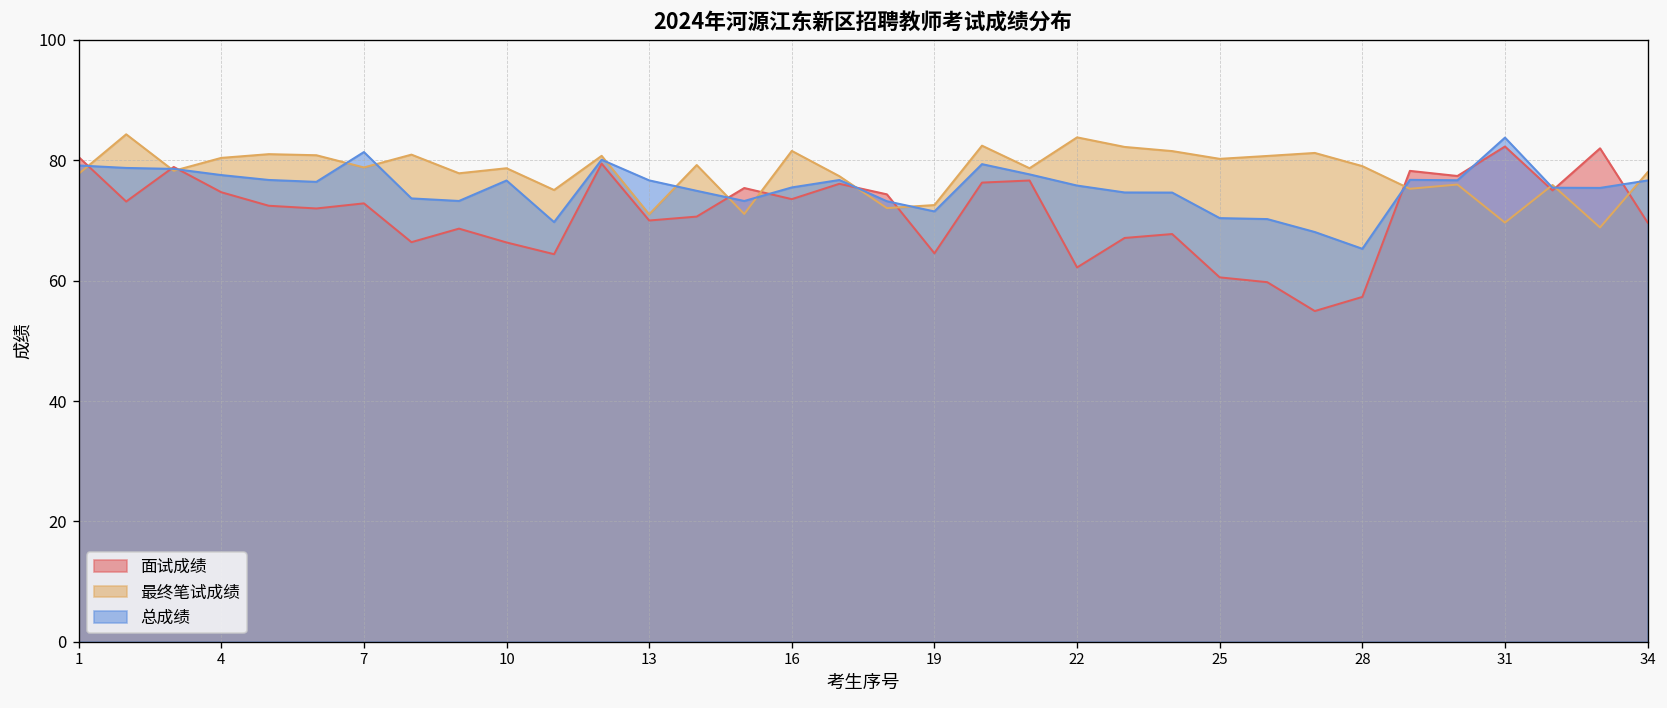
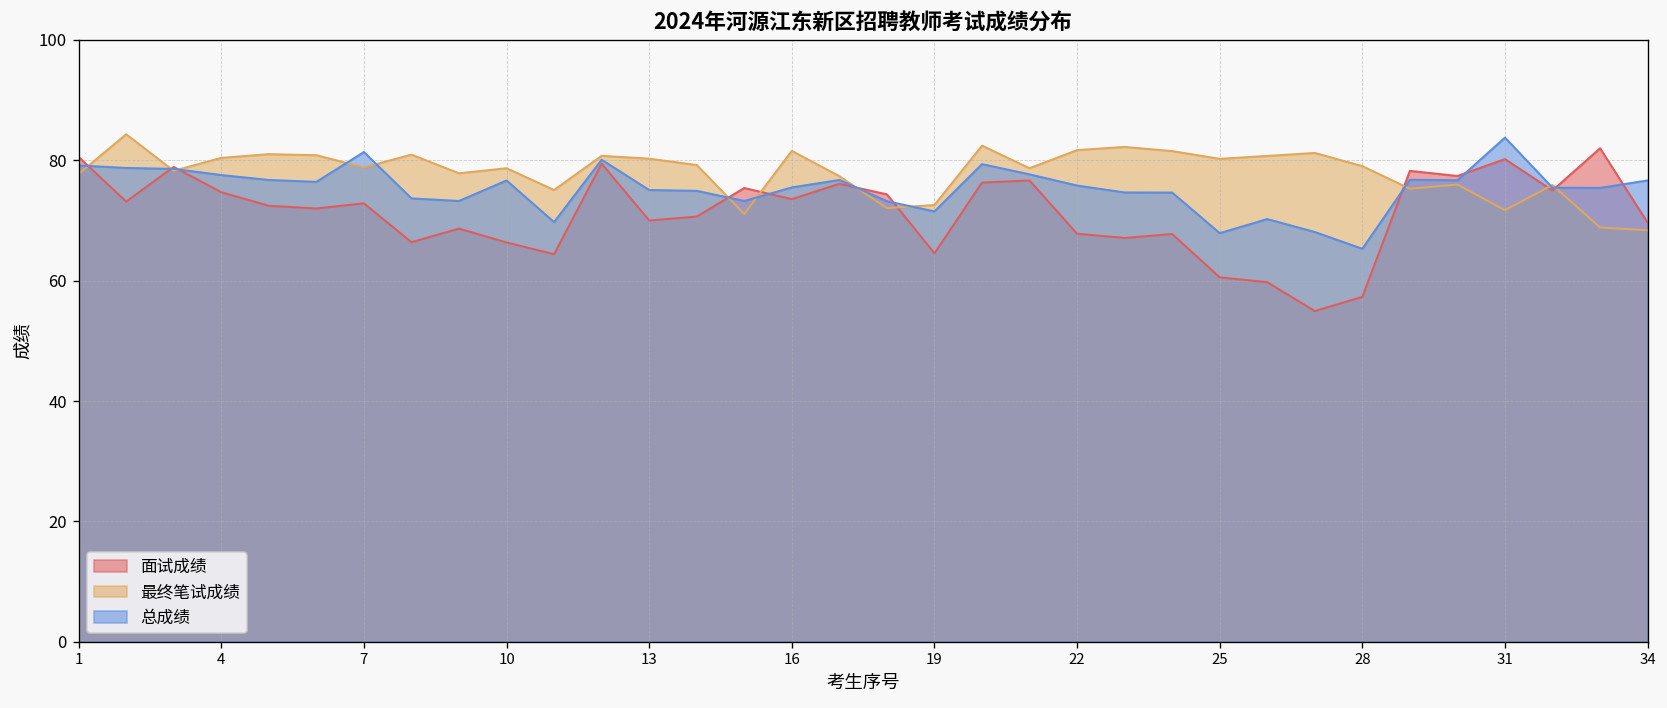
最终笔试成绩, 13: 71 -> 80
总成绩, 13: 77 -> 75
面试成绩, 22: 62 -> 68
最终笔试成绩, 22: 84 -> 82
总成绩, 25: 70 -> 68
面试成绩, 31: 82 -> 80
最终笔试成绩, 31: 70 -> 72
最终笔试成绩, 34: 78 -> 68
